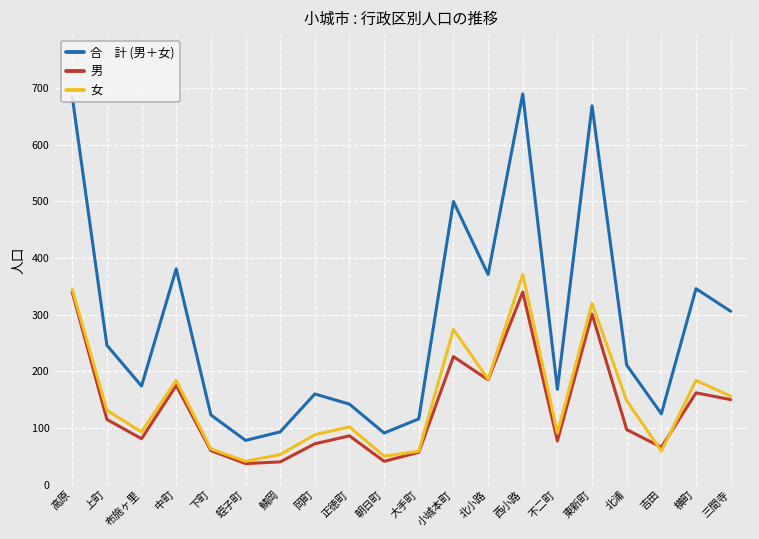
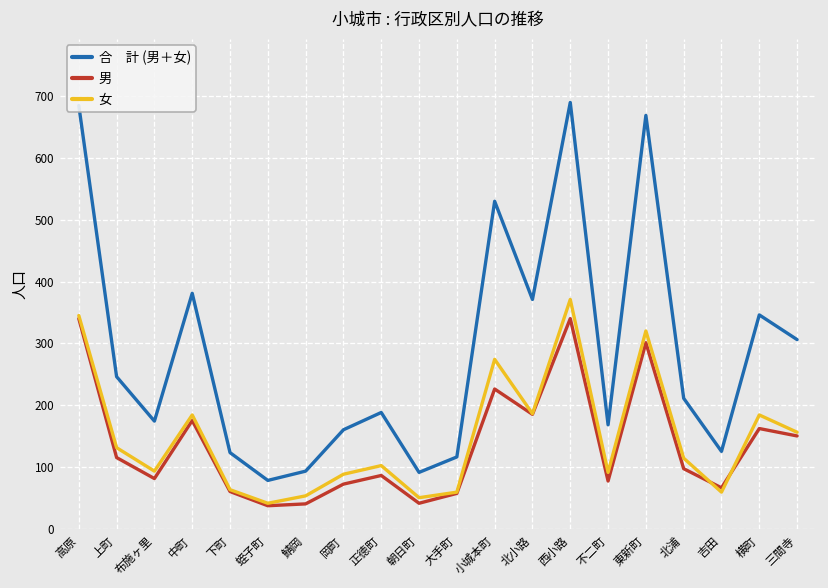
合 計 (男＋女), 正徳町: 140 -> 190
合 計 (男＋女), 小城本町: 500 -> 530
女, 北浦: 150 -> 110
